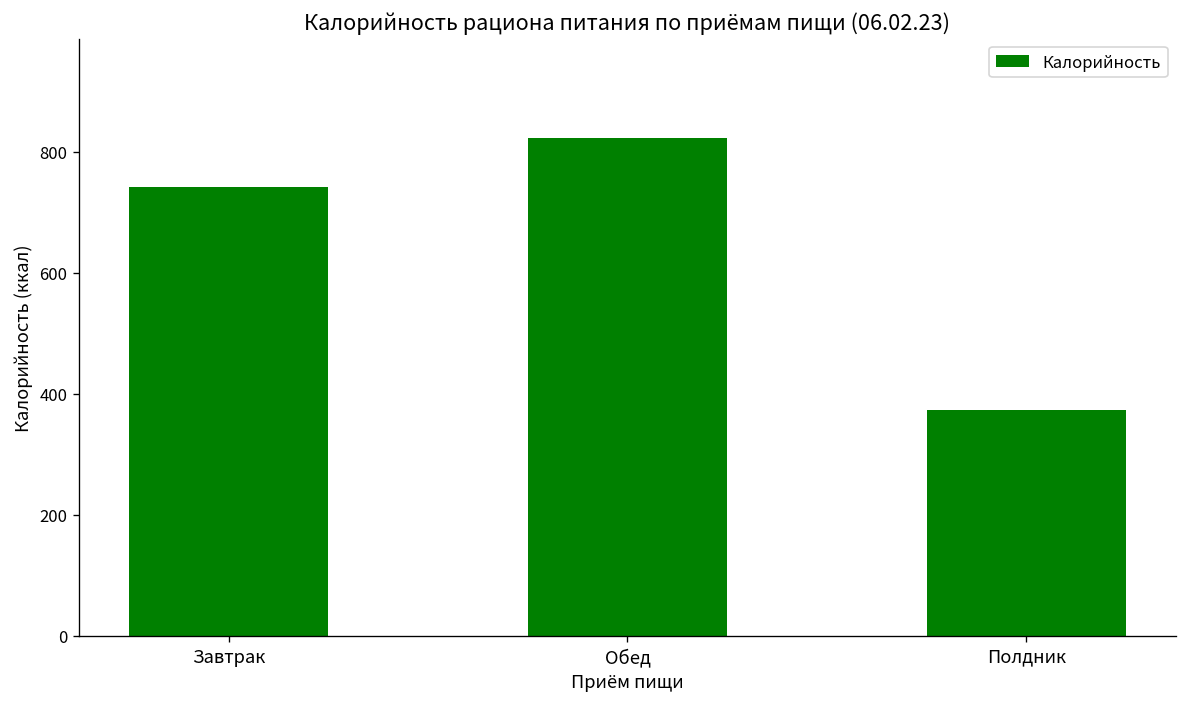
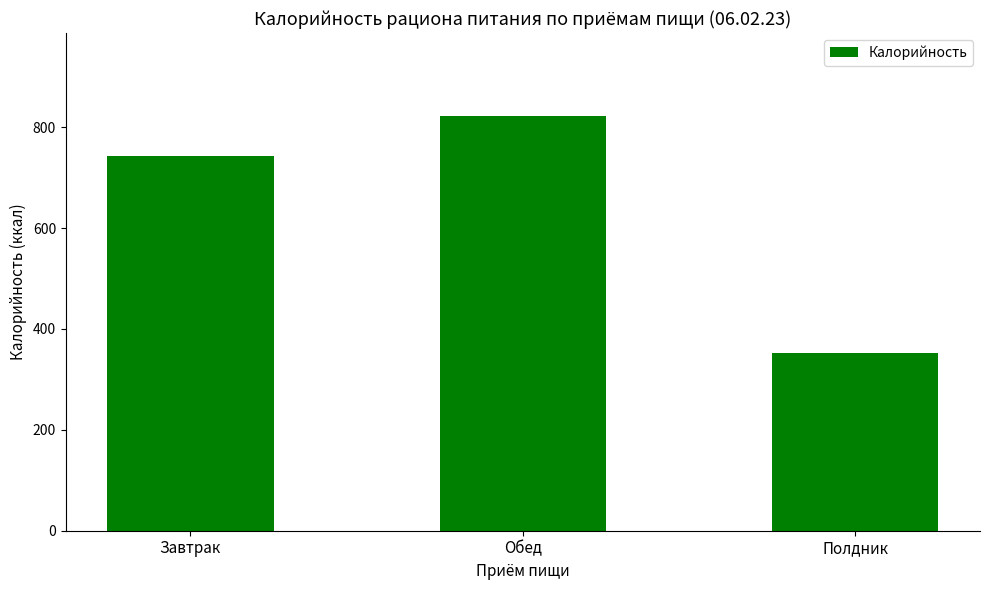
Полдник: 370 -> 350
